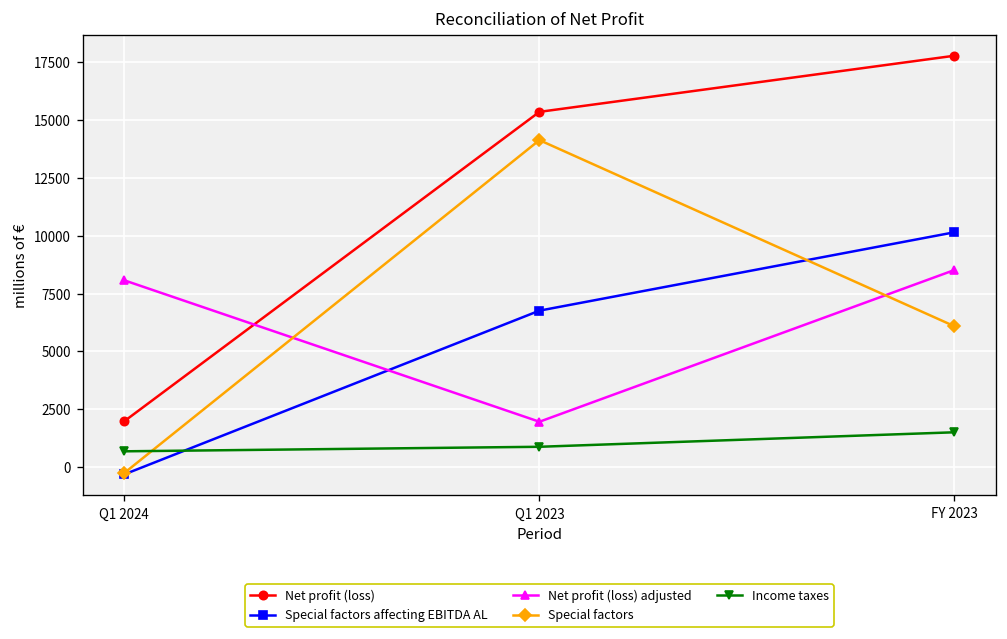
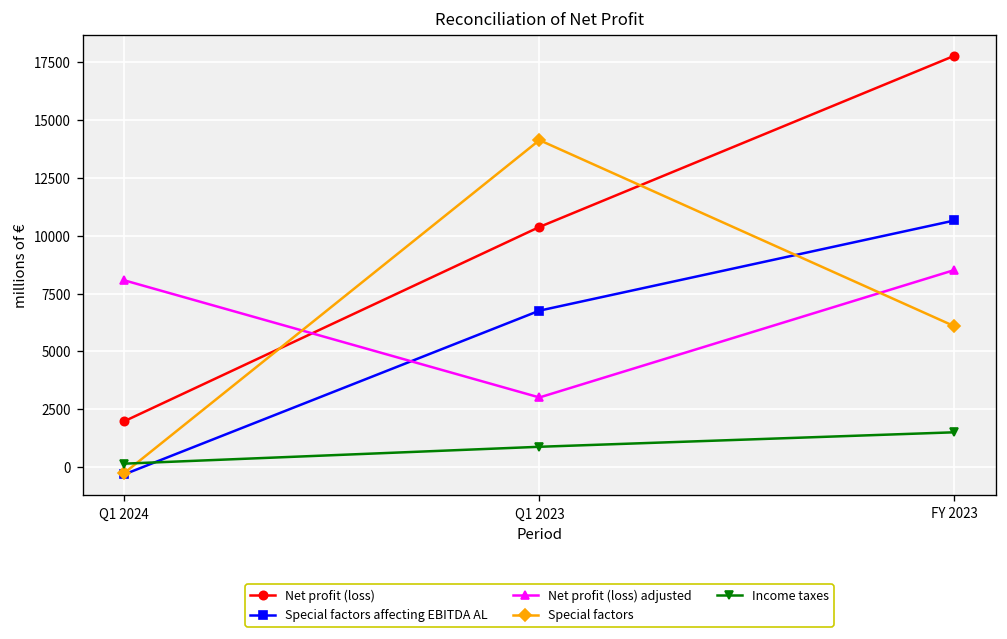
Income taxes, Q1 2024: 700 -> 100
Net profit (loss), Q1 2023: 15400 -> 10400
Net profit (loss) adjusted, Q1 2023: 2000 -> 3000
Special factors affecting EBITDA AL, FY 2023: 10200 -> 10700
